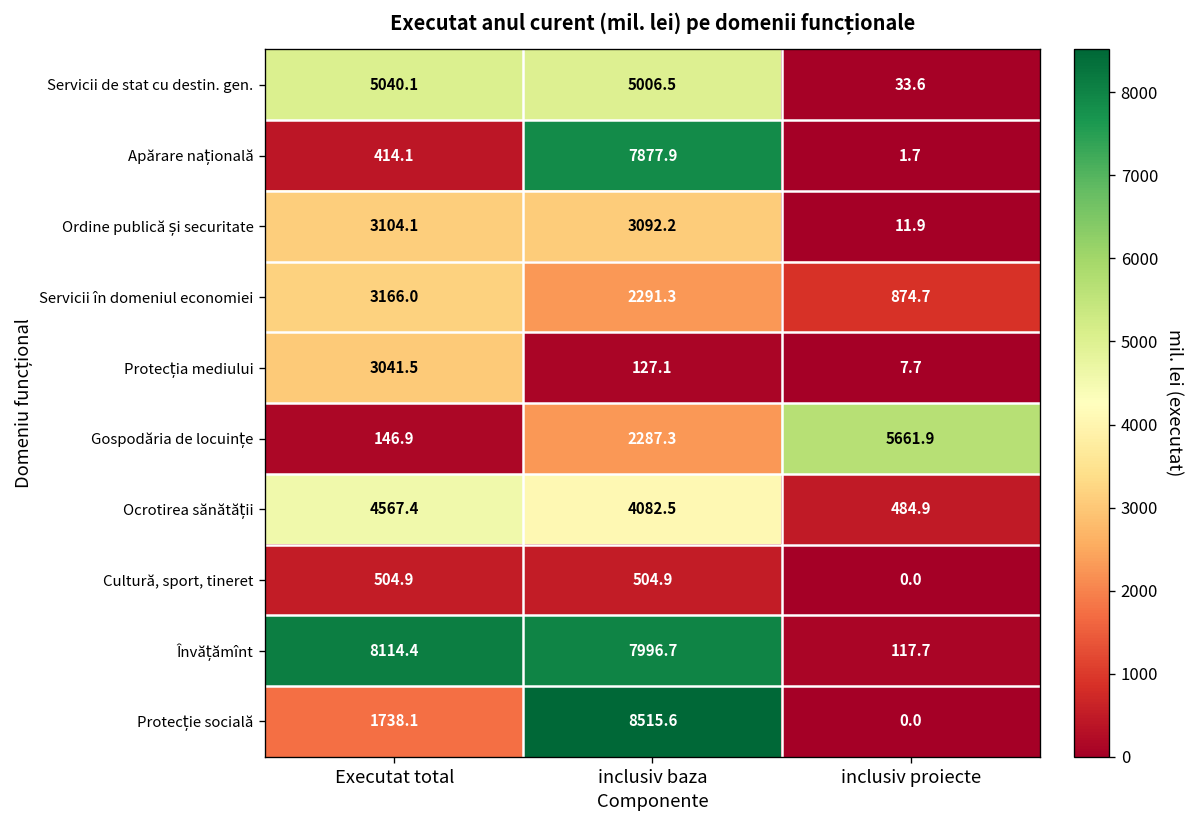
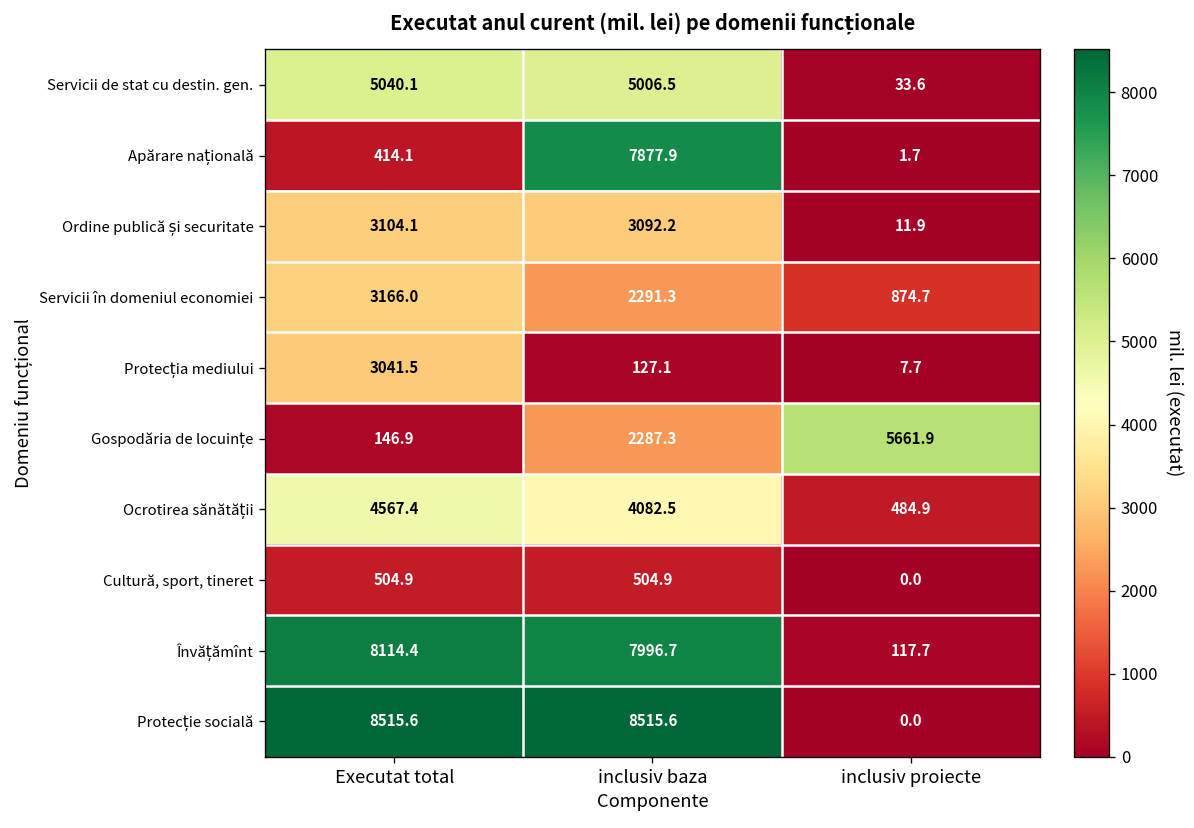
Protecție socială, Executat total: 1738.1 -> 8515.6
